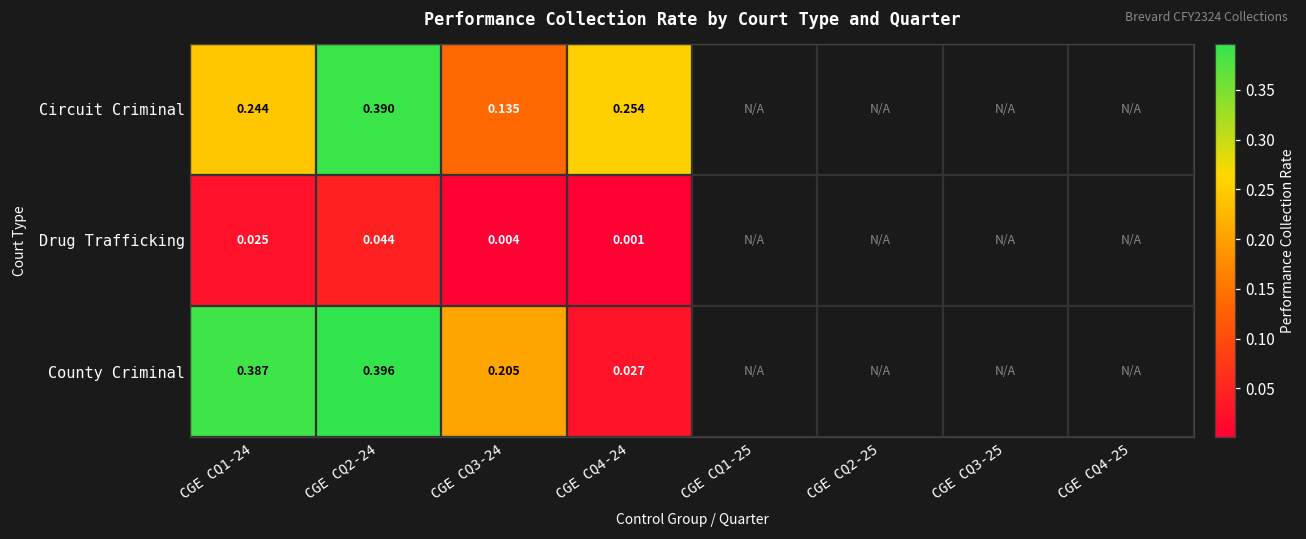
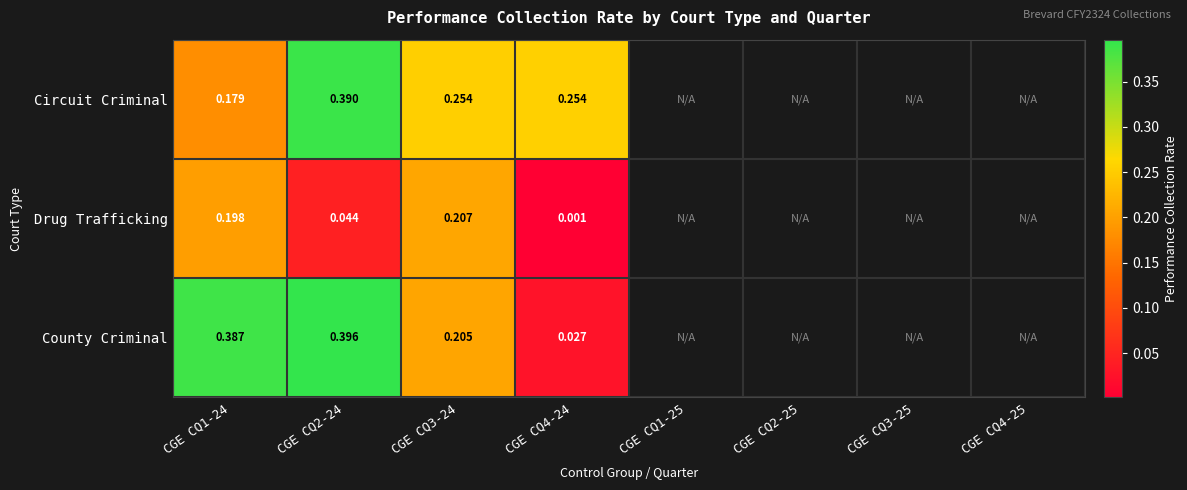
Circuit Criminal, CGE CQ1-24: 0.244 -> 0.179
Circuit Criminal, CGE CQ3-24: 0.135 -> 0.254
Drug Trafficking, CGE CQ1-24: 0.025 -> 0.198
Drug Trafficking, CGE CQ3-24: 0.004 -> 0.207
